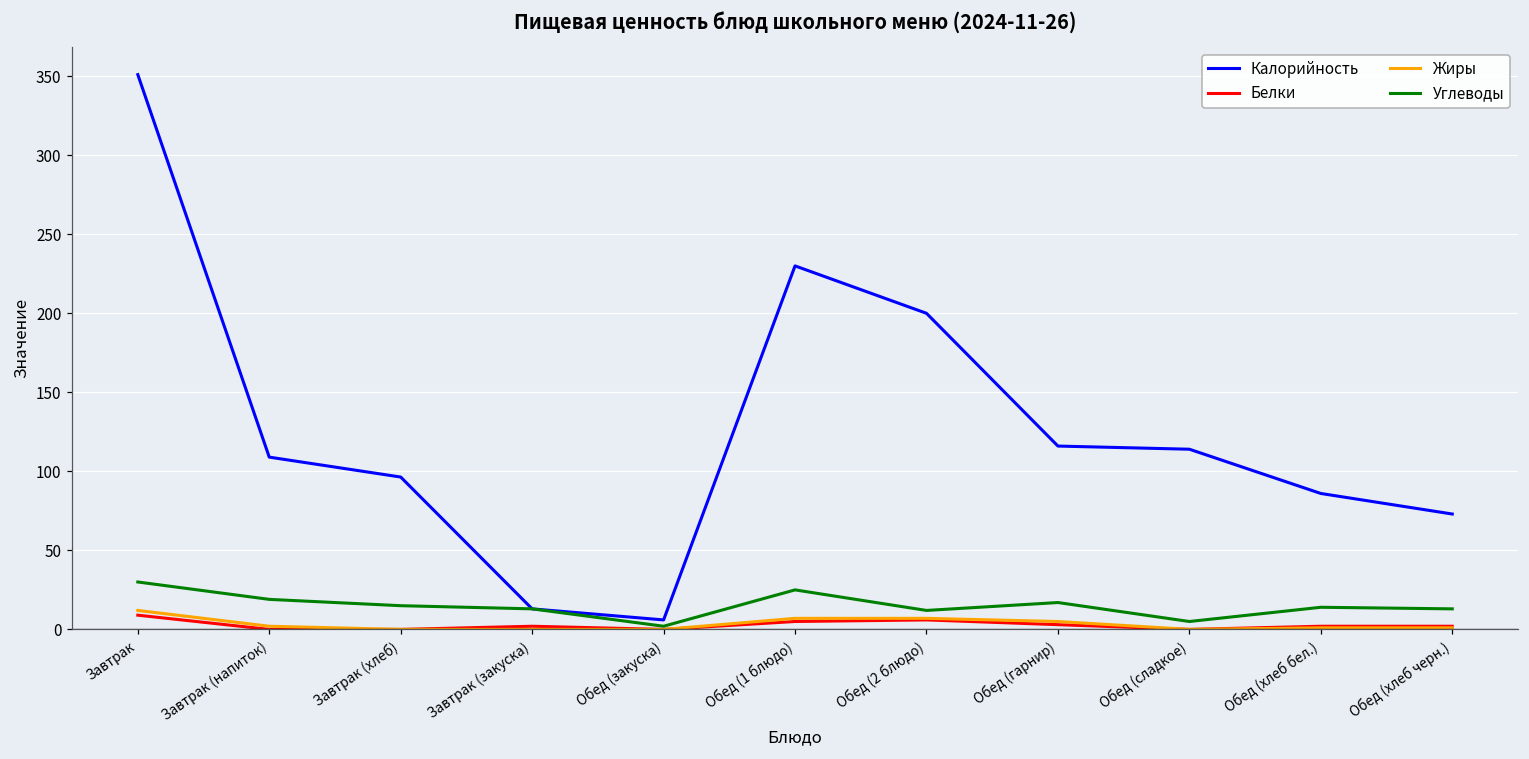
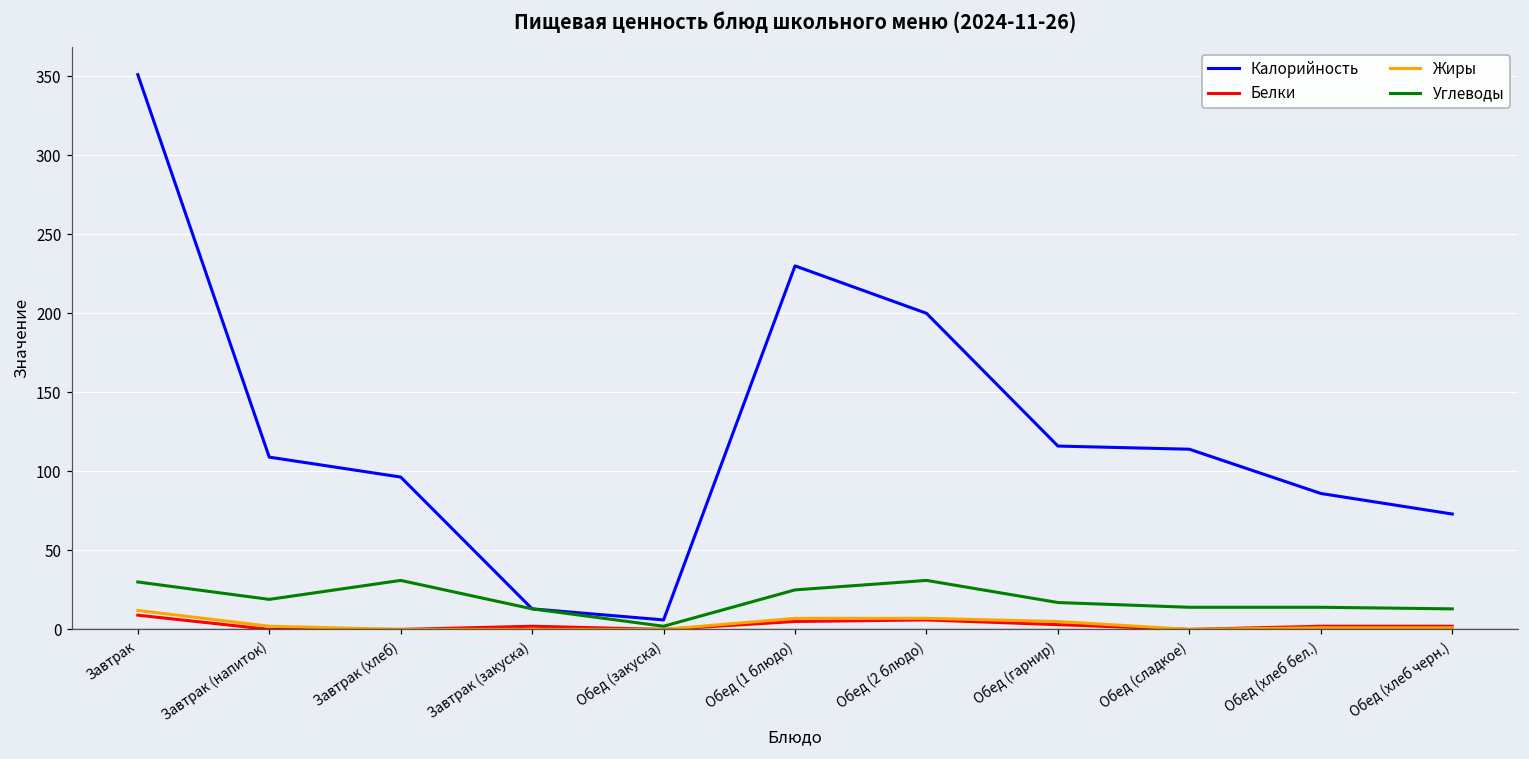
Углеводы, Завтрак (хлеб): 15 -> 31
Углеводы, Обед (2 блюдо): 12 -> 31
Углеводы, Обед (сладкое): 5 -> 14
